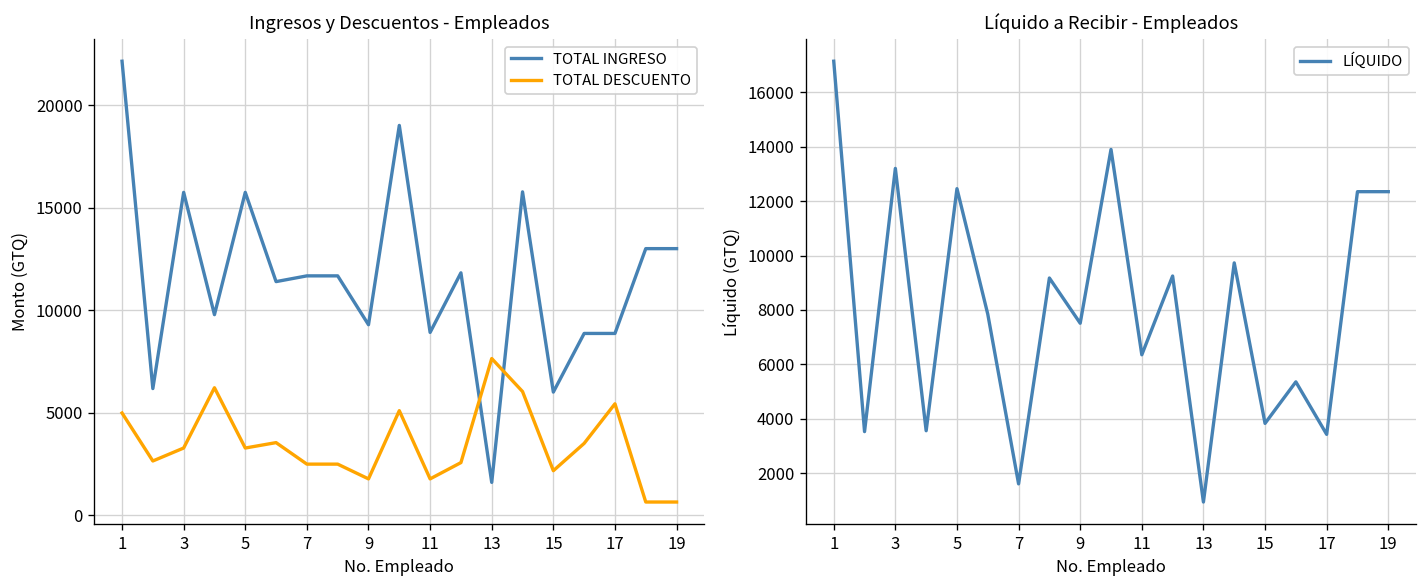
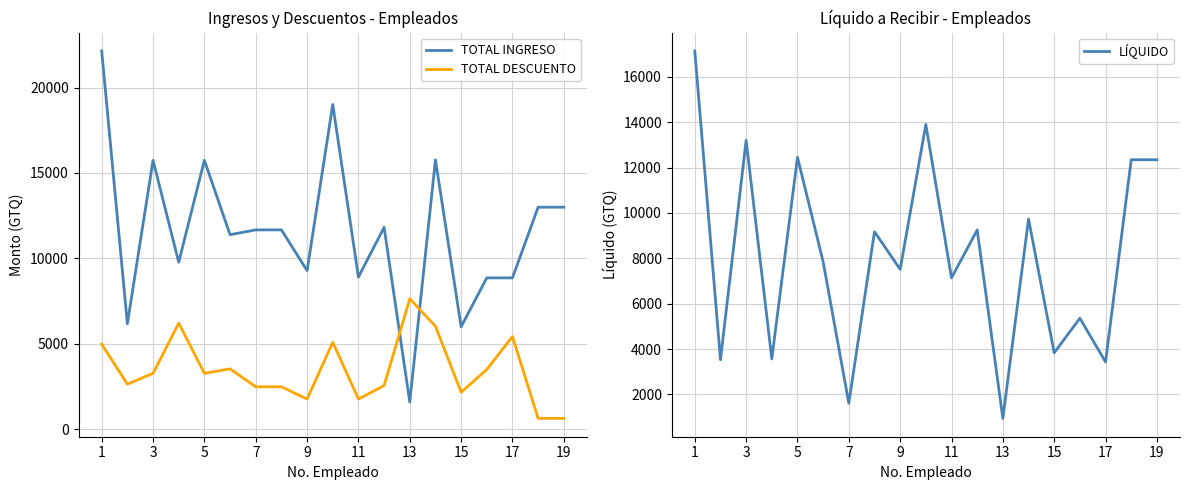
Líquido a Recibir - Empleados, 11: 6400 -> 7100
